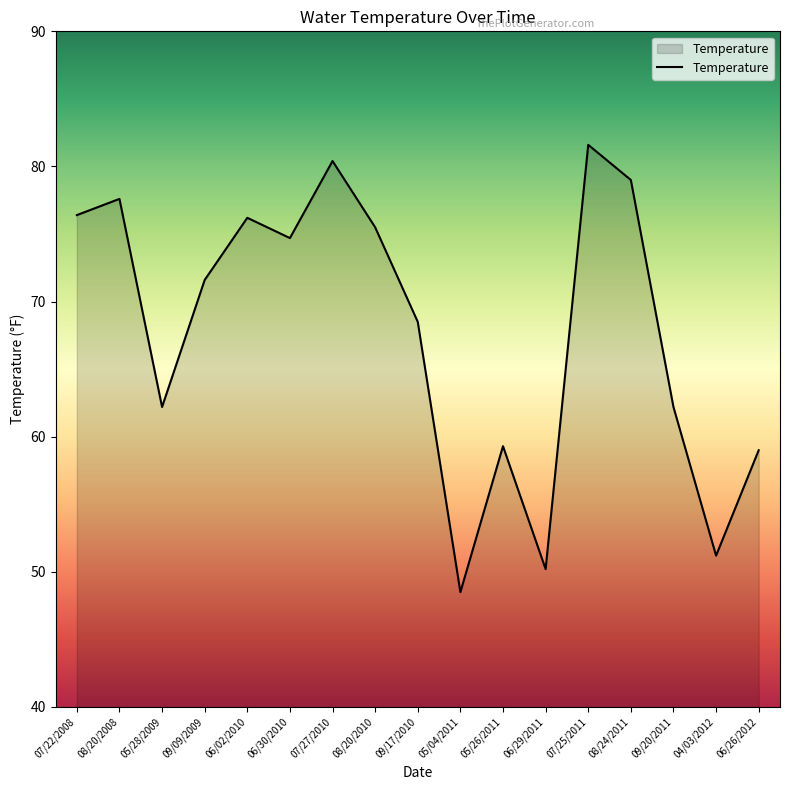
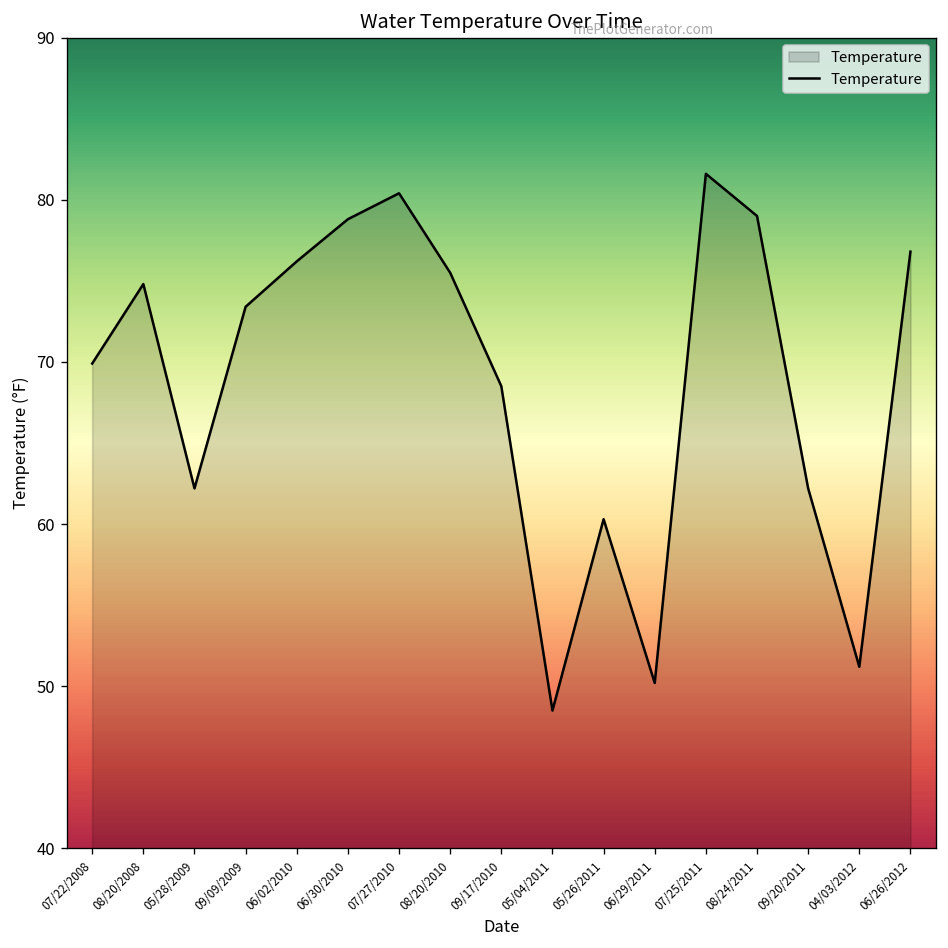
07/22/2008: 76.4 -> 69.9
08/20/2008: 77.6 -> 74.8
09/09/2009: 71.6 -> 73.4
06/30/2010: 74.7 -> 78.8
05/26/2011: 59.3 -> 60.3
06/26/2012: 59.0 -> 76.8
